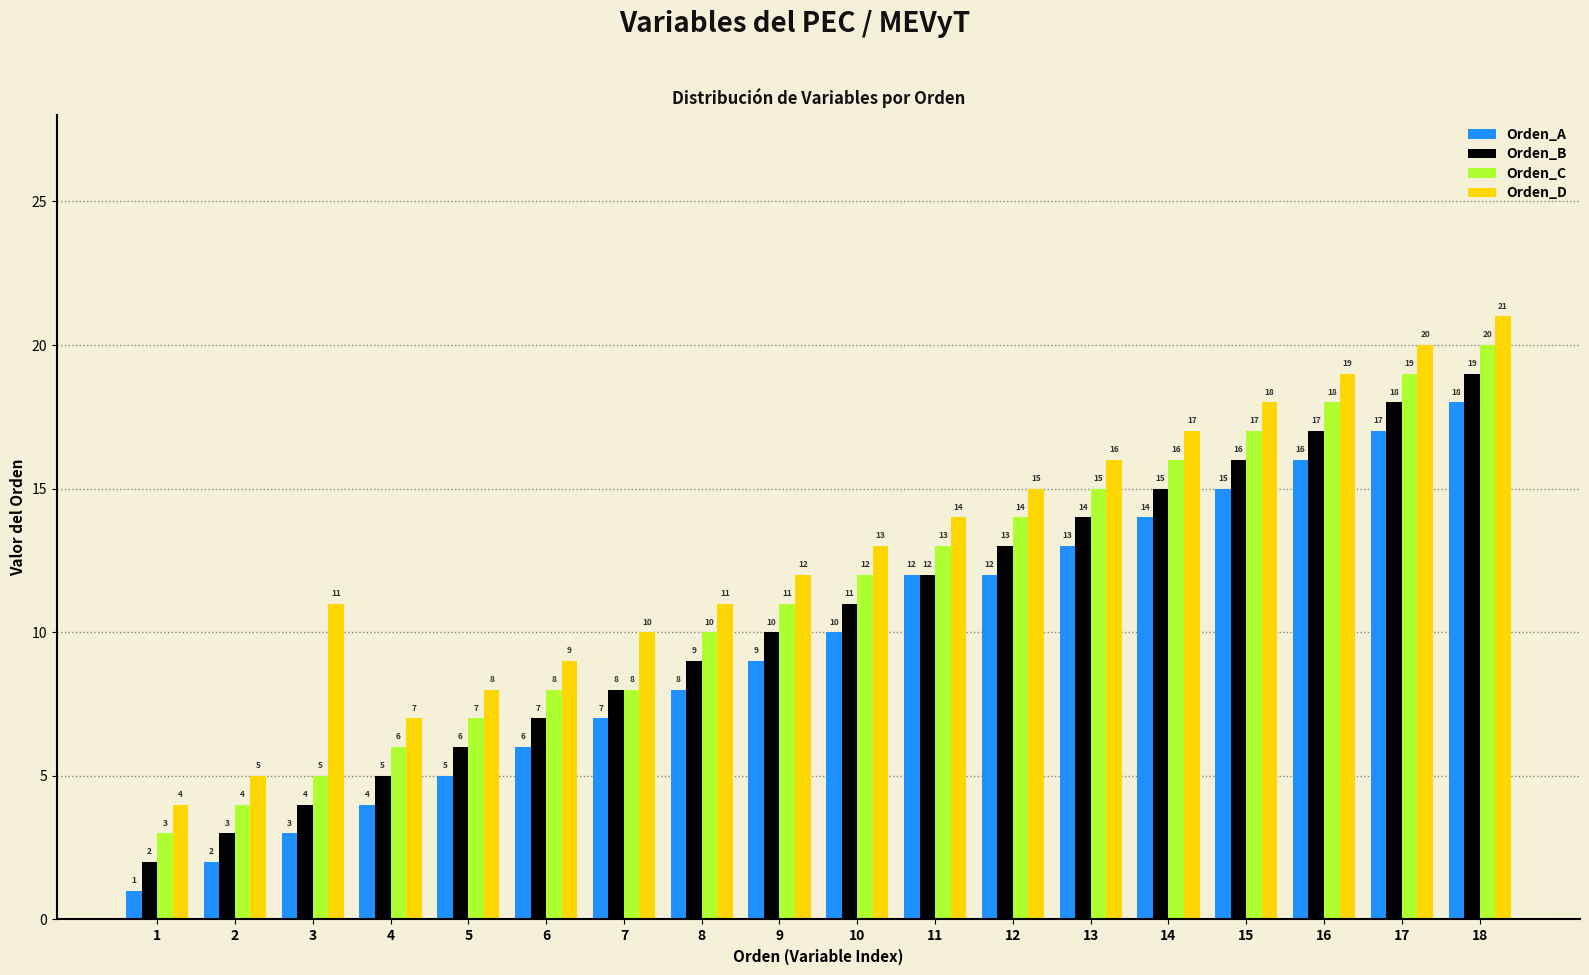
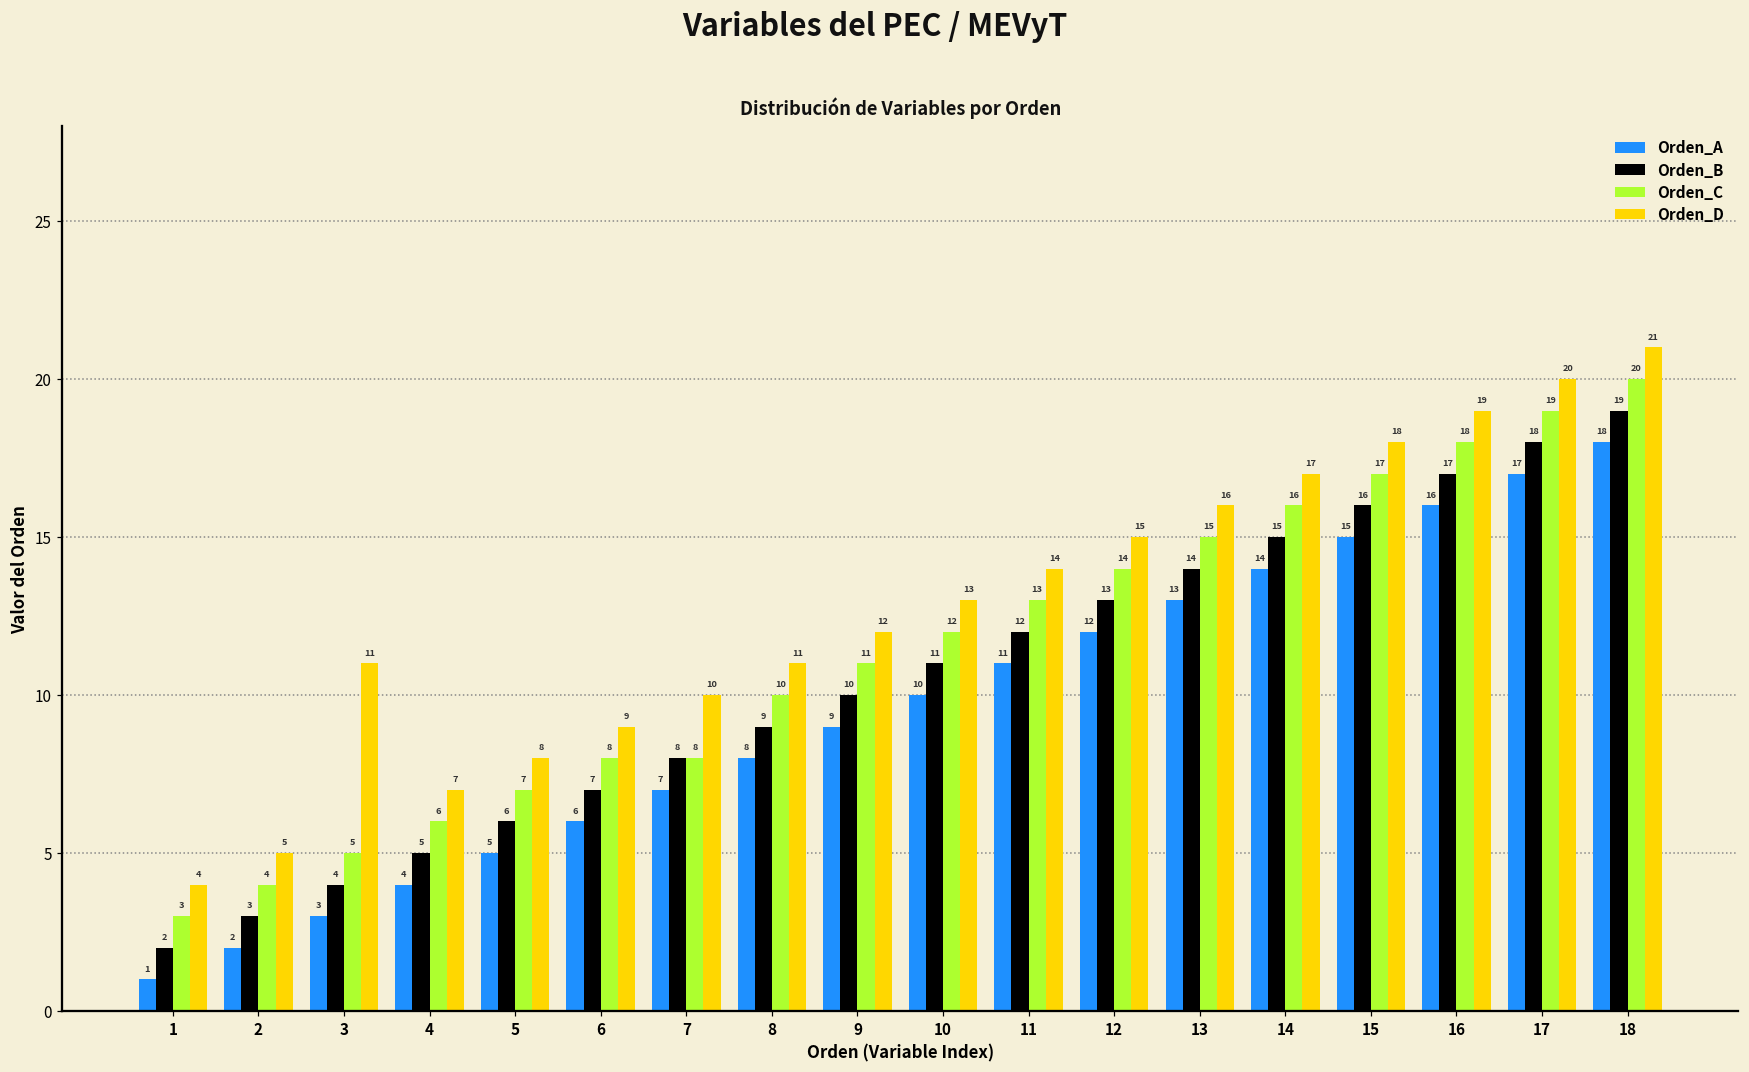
Orden_A, 11: 12 -> 11
